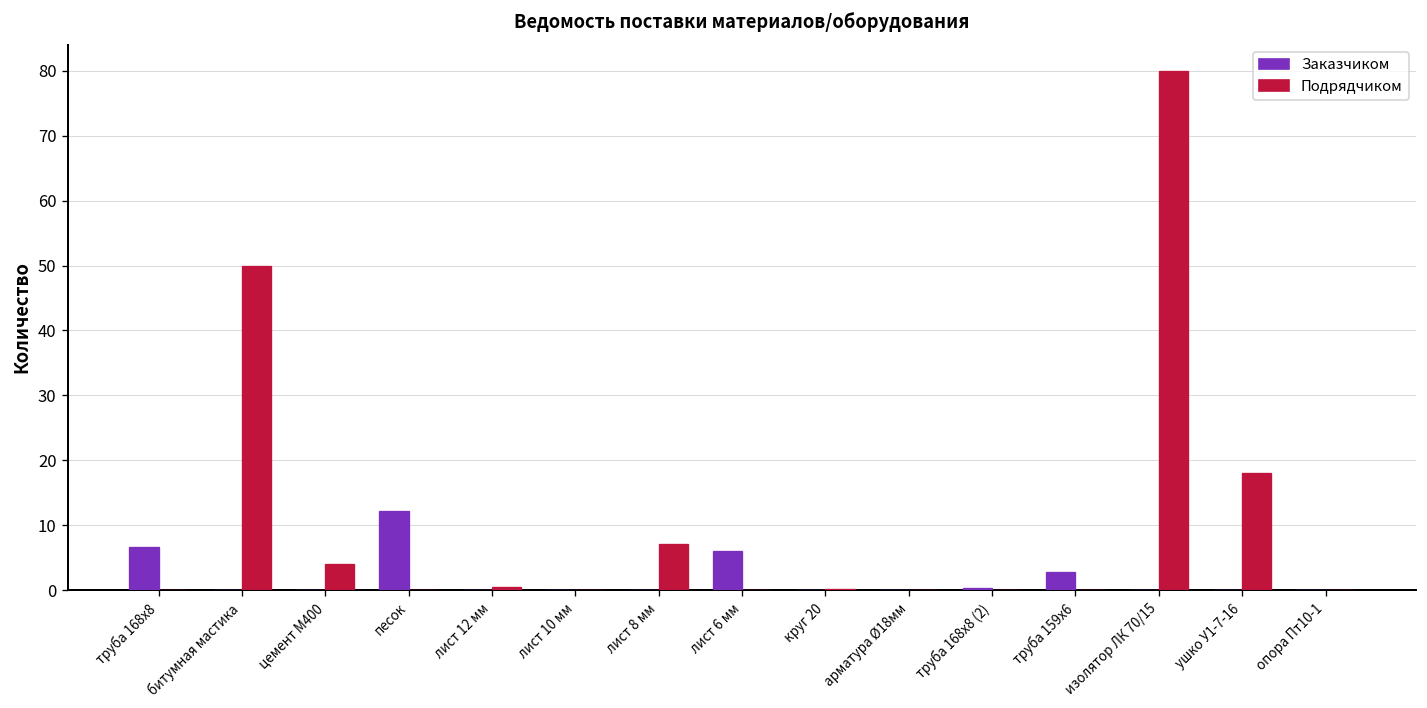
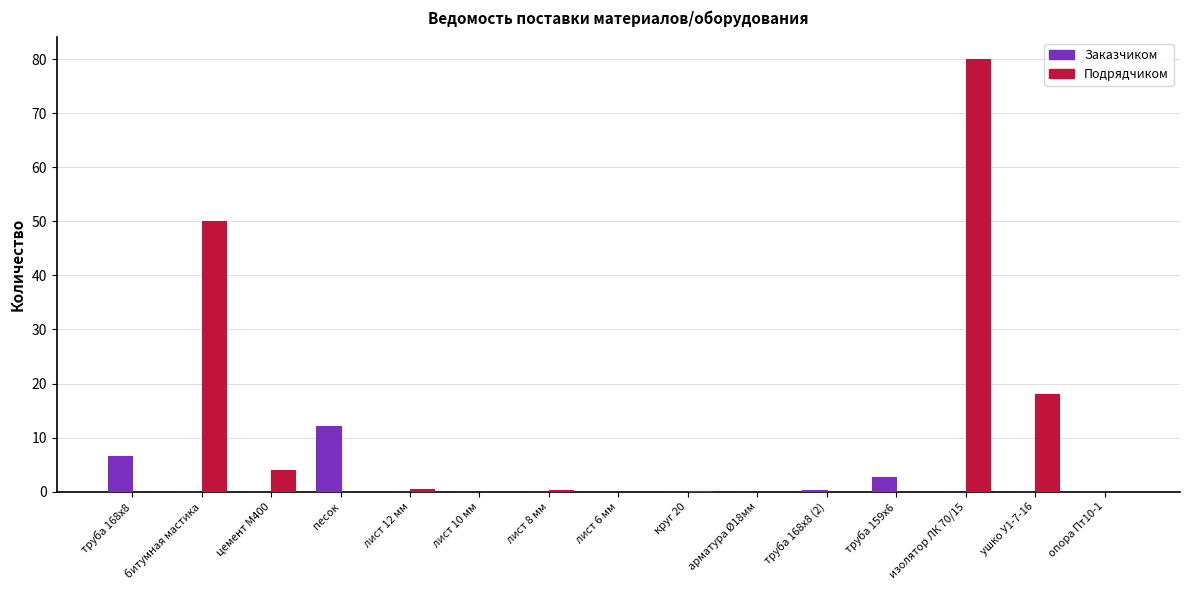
Подрядчиком, лист 8 мм: 7 -> 0
Заказчиком, лист 6 мм: 6 -> 0
